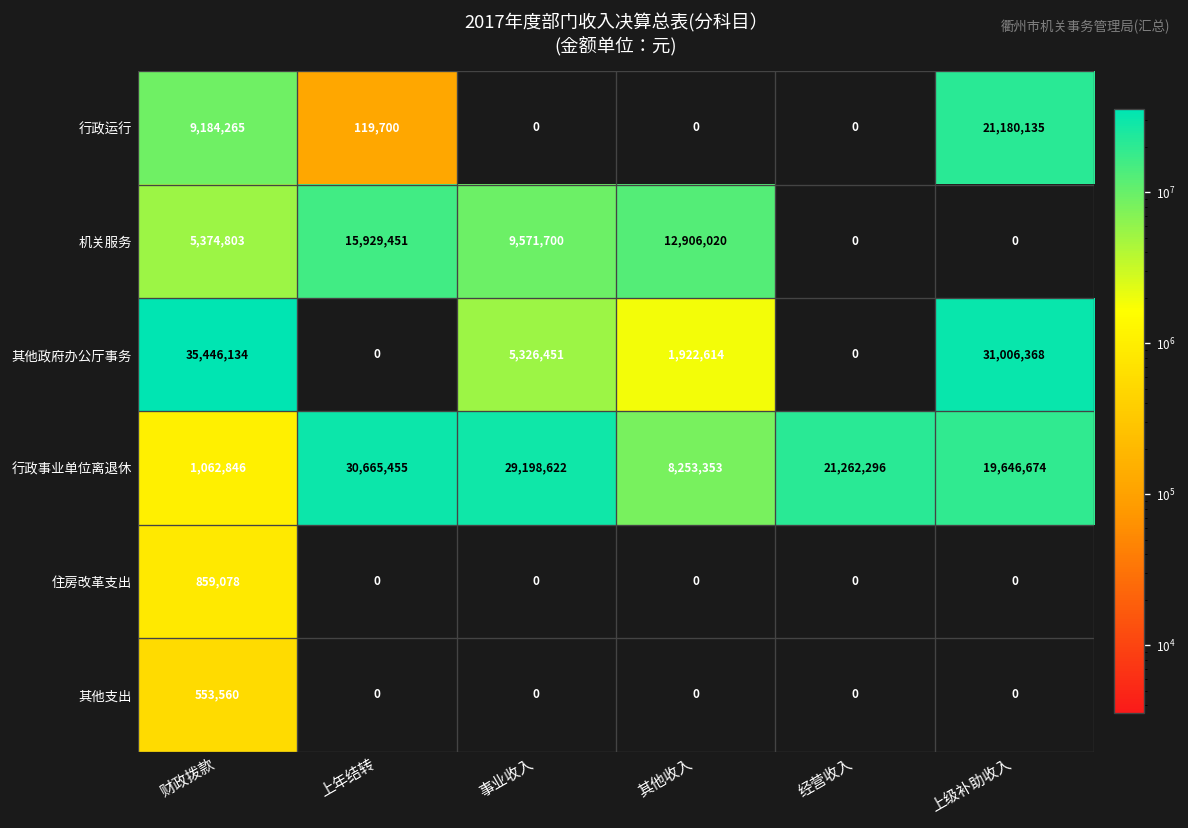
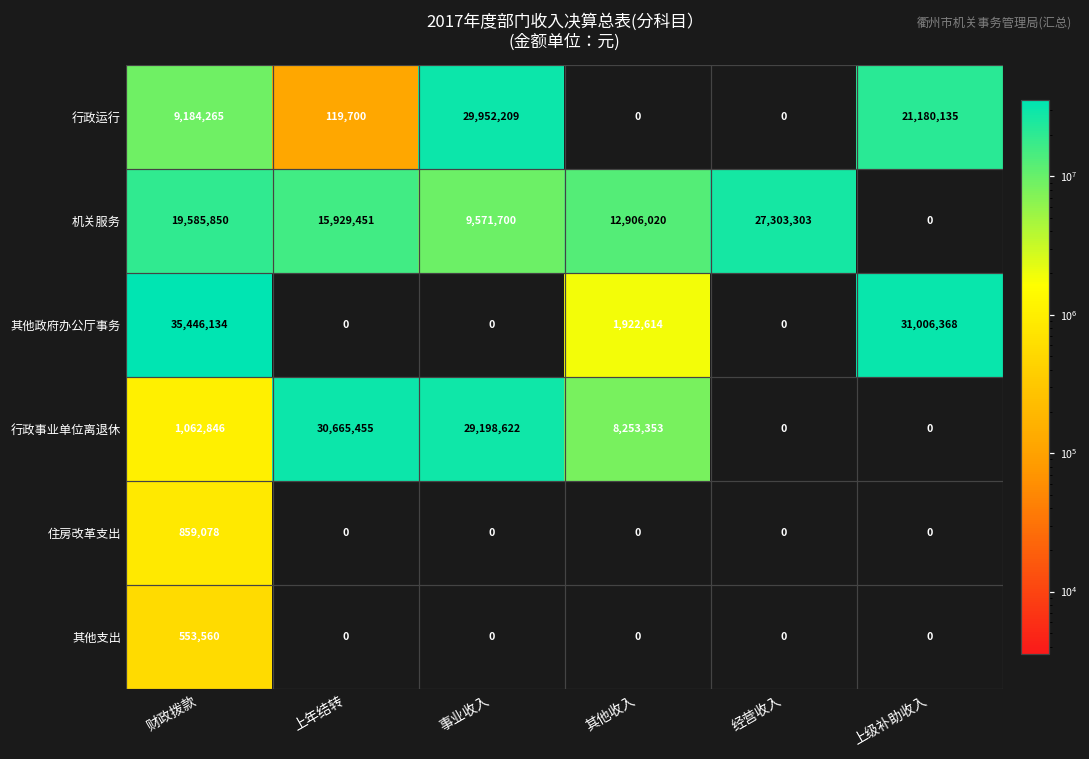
行政运行, 事业收入: 0 -> 29,952,209
机关服务, 财政拨款: 5,374,803 -> 19,585,850
机关服务, 经营收入: 0 -> 27,303,303
其他政府办公厅事务, 事业收入: 5,326,451 -> 0
行政事业单位离退休, 经营收入: 21,262,296 -> 0
行政事业单位离退休, 上级补助收入: 19,646,674 -> 0
